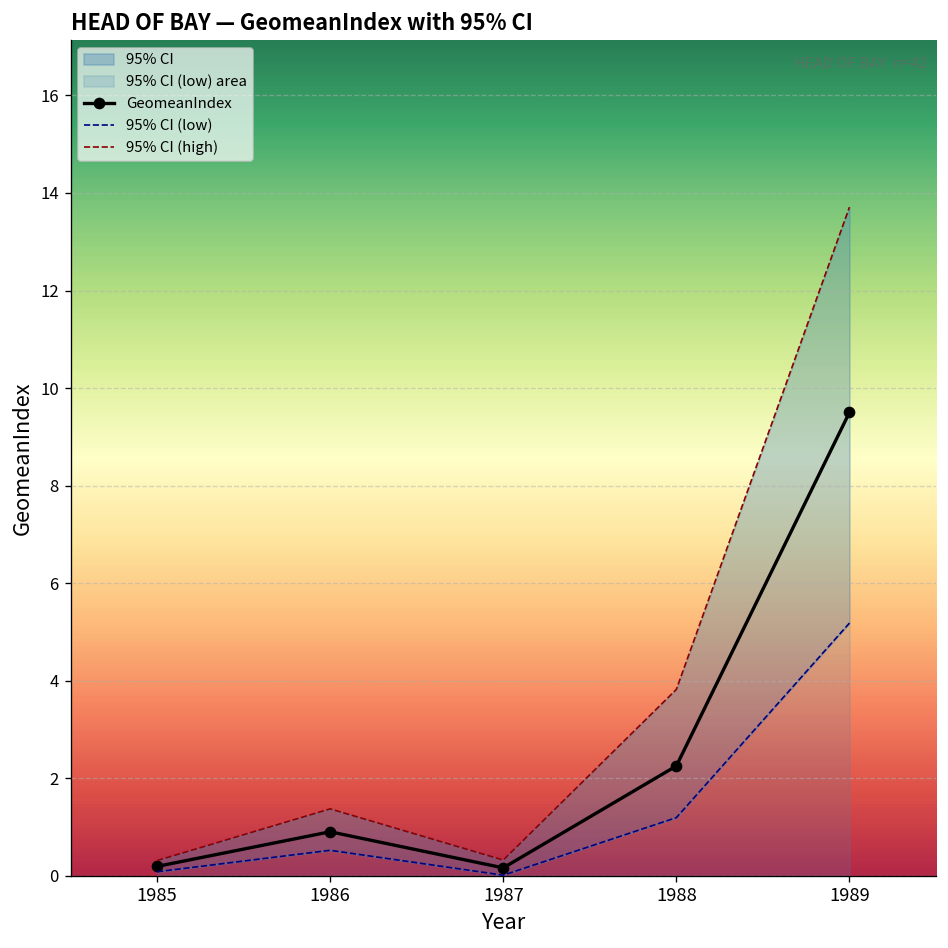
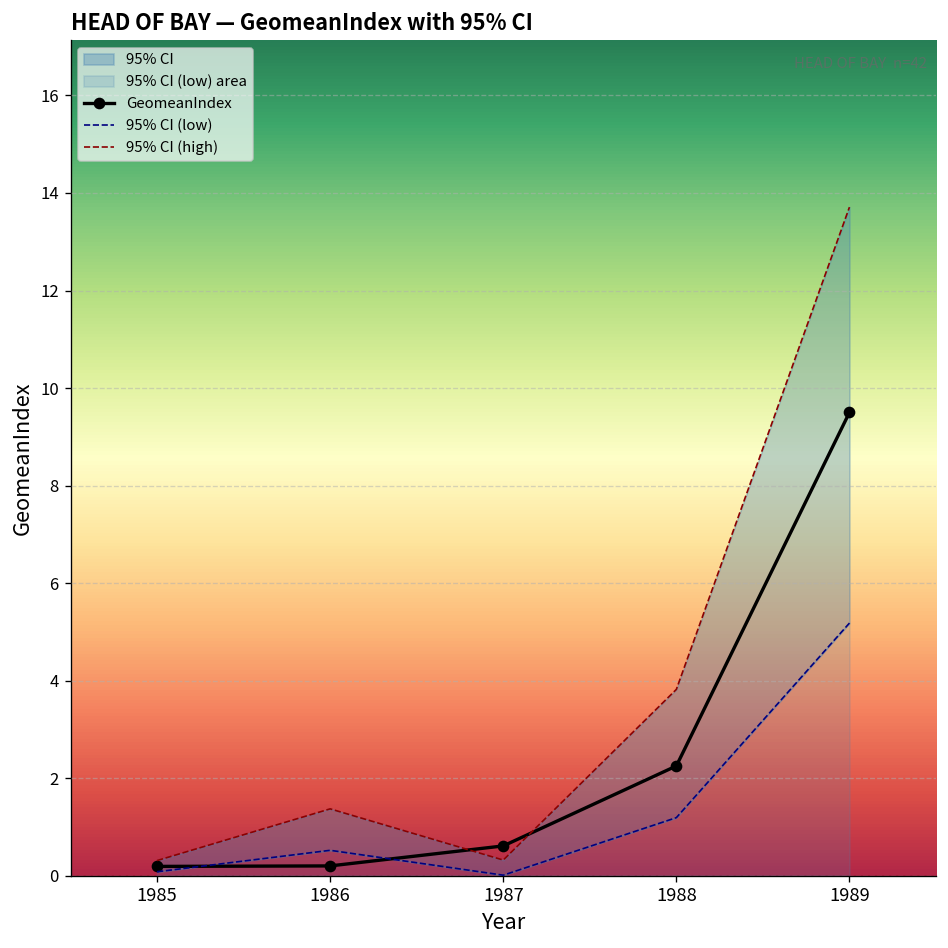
GeomeanIndex, 1986: 0.9 -> 0.2
GeomeanIndex, 1987: 0.2 -> 0.6
